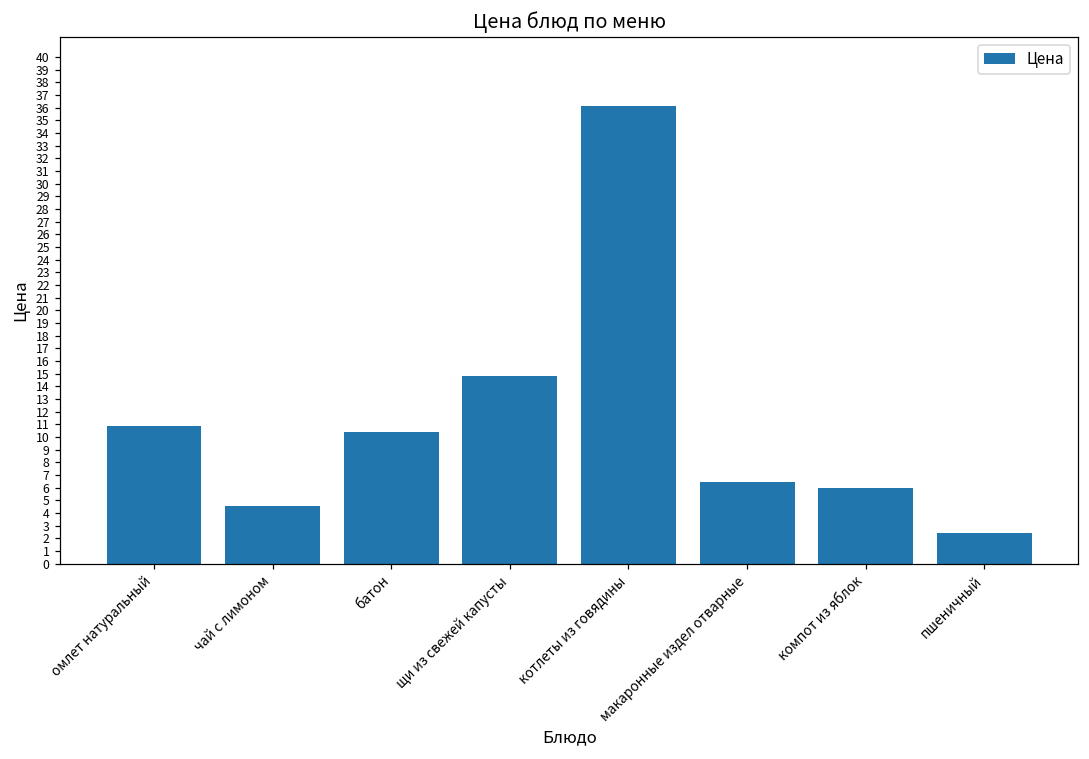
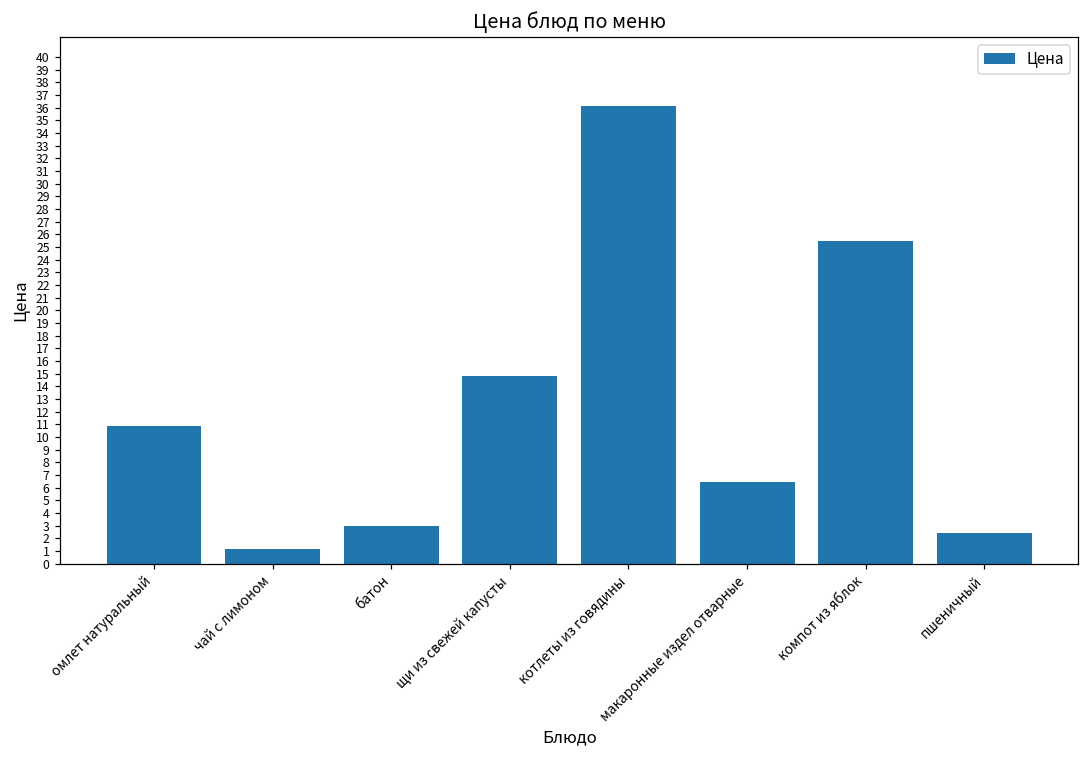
чай с лимоном: 4.6 -> 1.2
батон: 10.4 -> 3.0
компот из яблок: 6.0 -> 25.5
